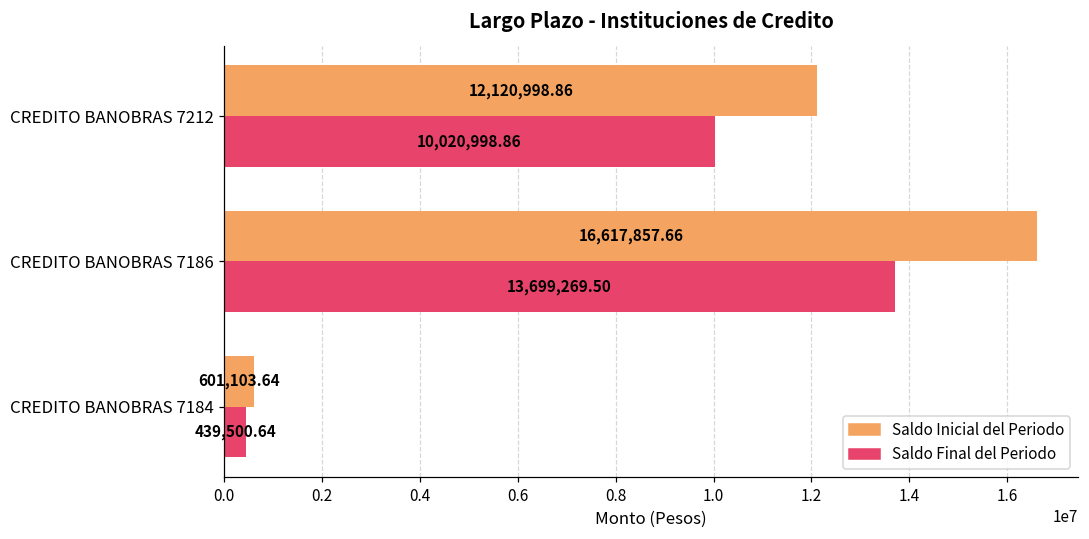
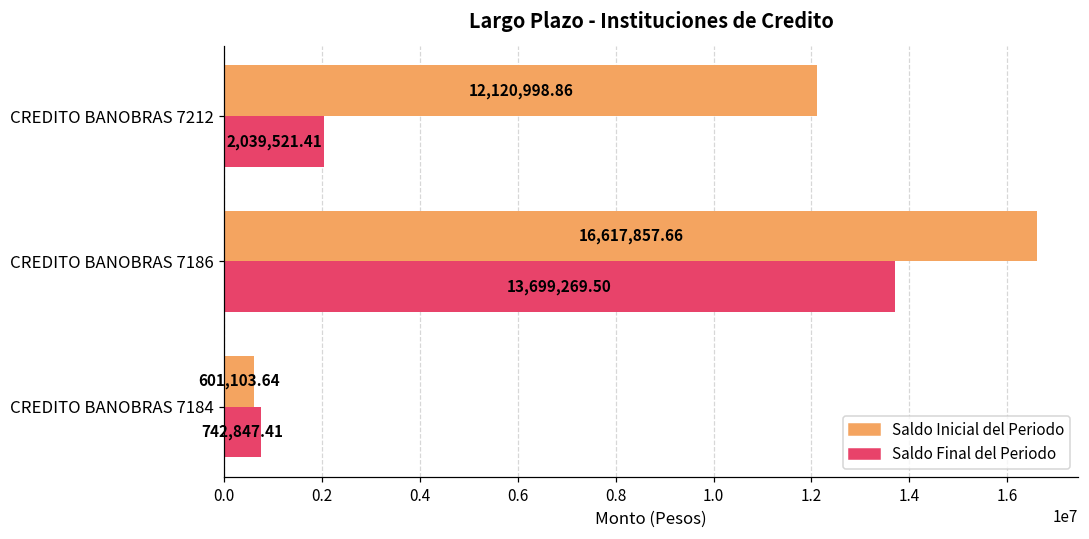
Saldo Final del Periodo, CREDITO BANOBRAS 7212: 10,020,998.86 -> 2,039,521.41
Saldo Final del Periodo, CREDITO BANOBRAS 7184: 439,500.64 -> 742,847.41
